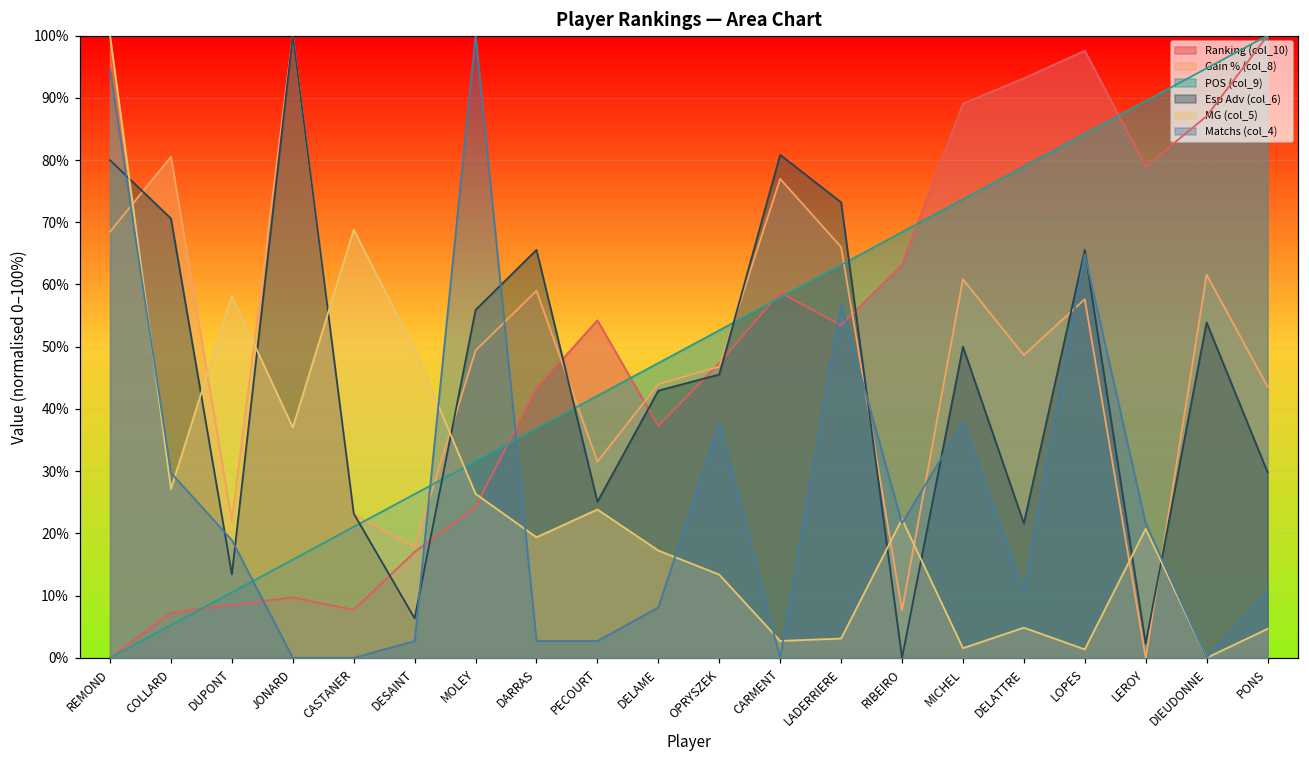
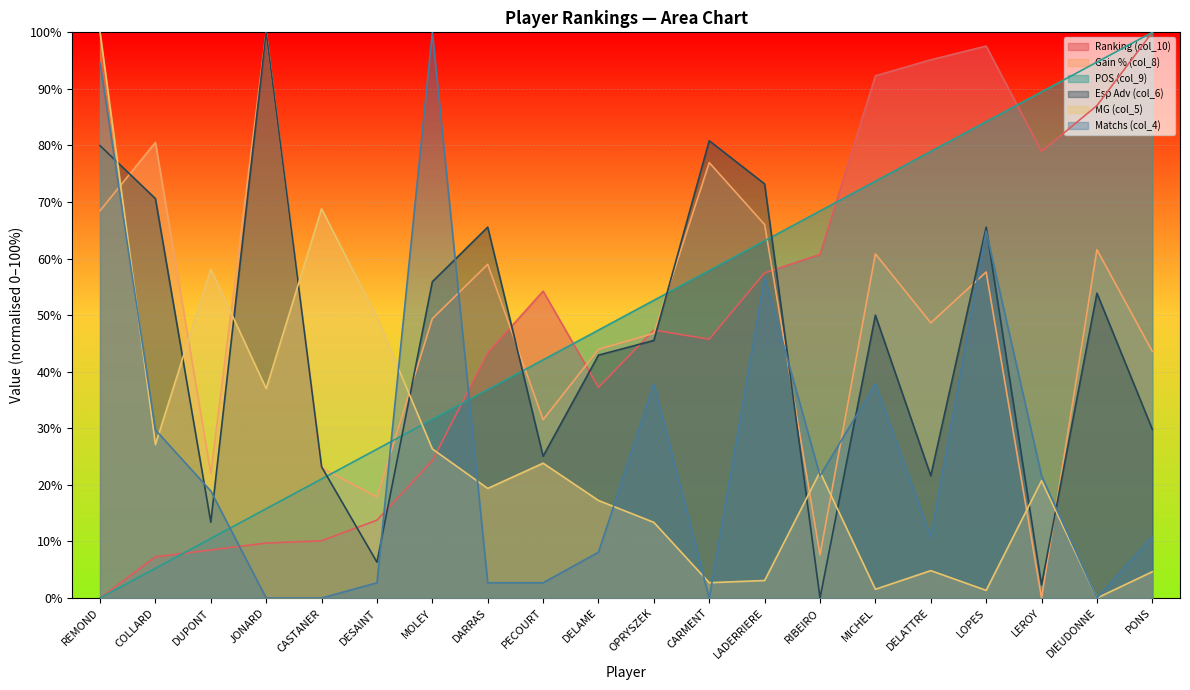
Ranking (col_10), CASTANER: 8% -> 10%
Ranking (col_10), DESAINT: 17% -> 14%
Ranking (col_10), CARMENT: 59% -> 46%
Ranking (col_10), LADERRIERE: 53% -> 57%
Ranking (col_10), RIBEIRO: 63% -> 61%
Ranking (col_10), MICHEL: 89% -> 92%
Ranking (col_10), DELATTRE: 93% -> 95%
